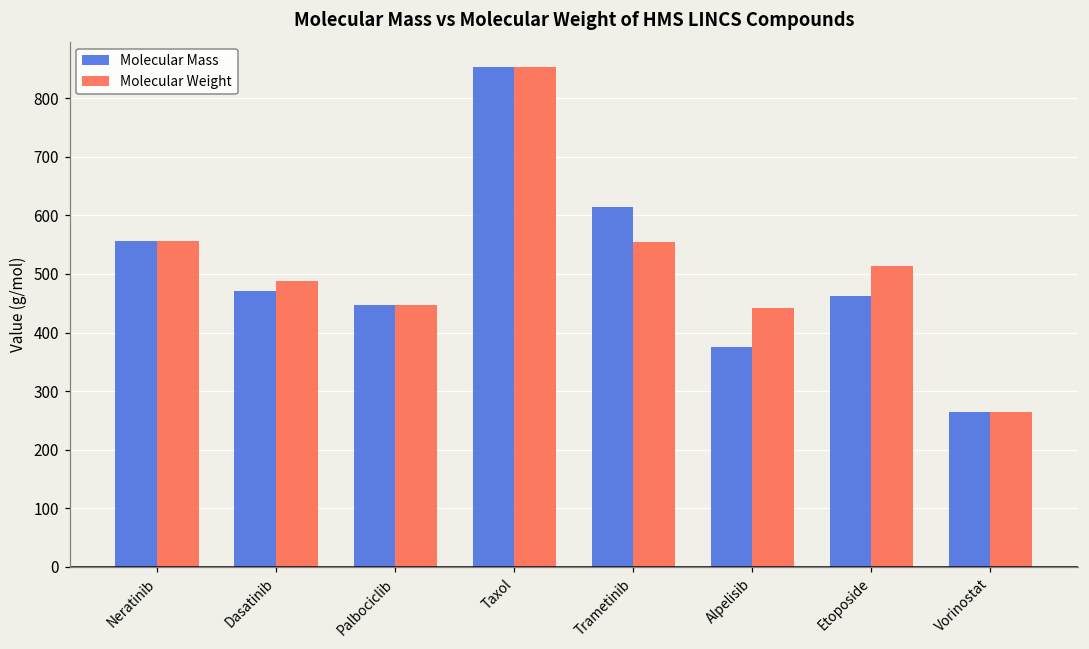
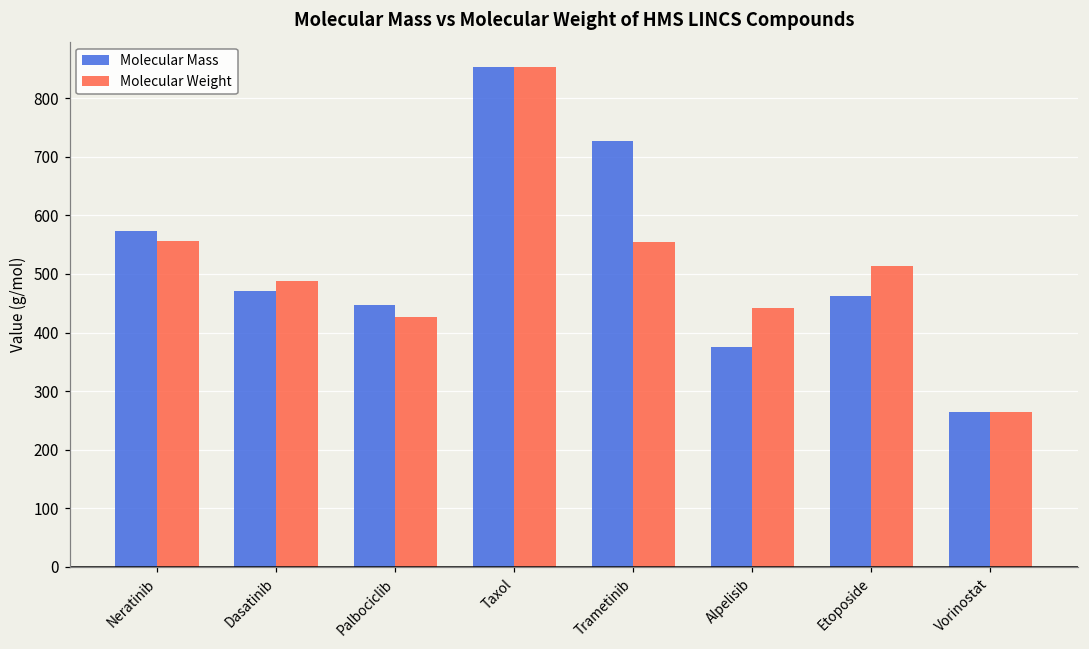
Molecular Mass, Neratinib: 560 -> 570
Molecular Weight, Palbociclib: 450 -> 430
Molecular Mass, Trametinib: 620 -> 730
